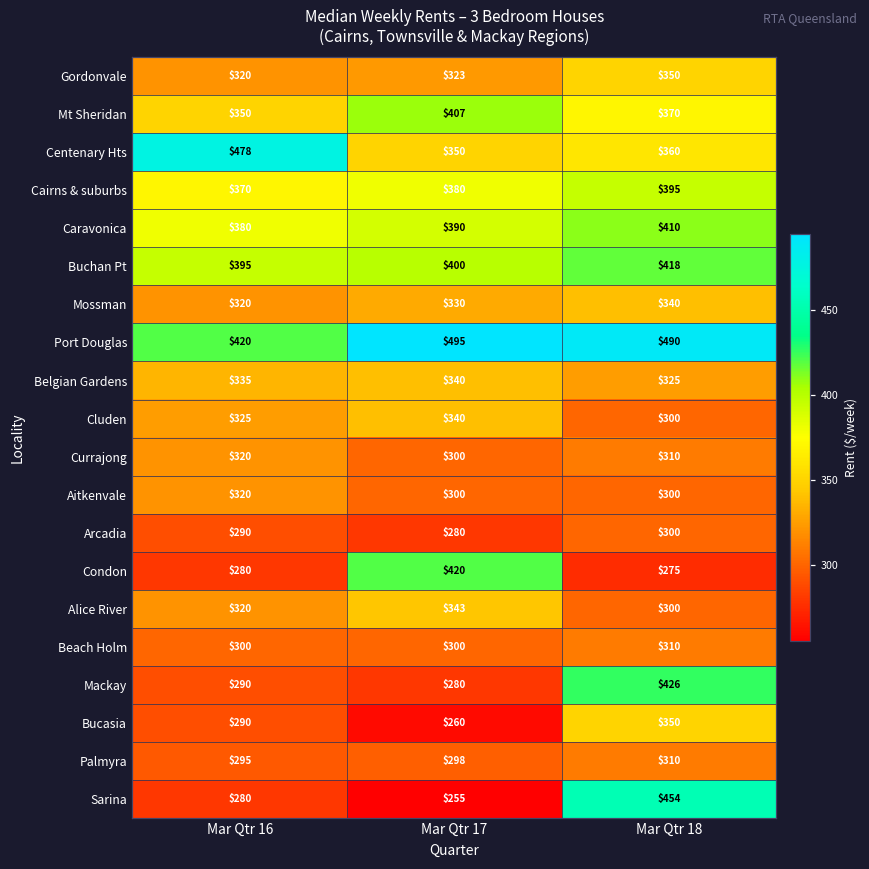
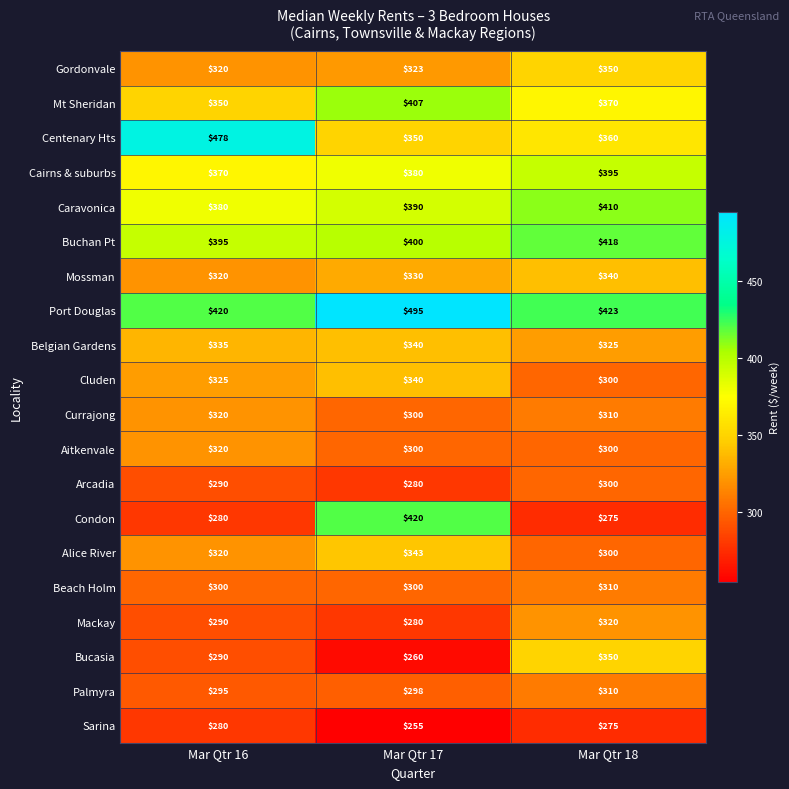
Port Douglas, Mar Qtr 18: $490 -> $423
Mackay, Mar Qtr 18: $426 -> $320
Sarina, Mar Qtr 18: $454 -> $275
